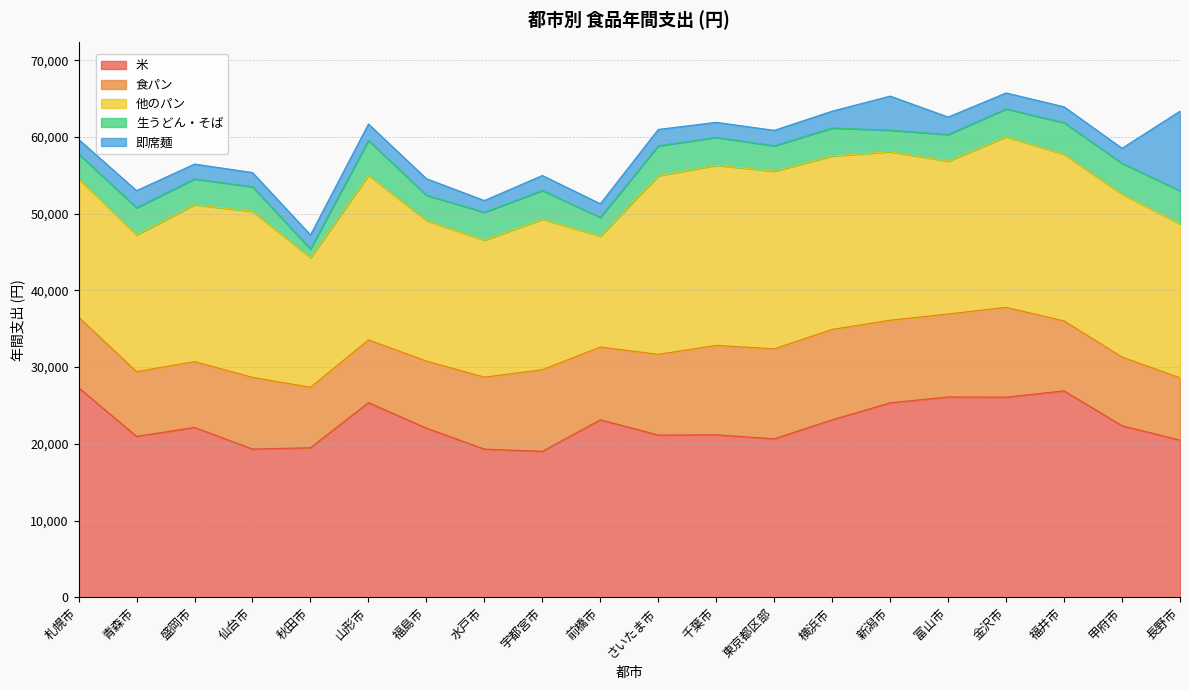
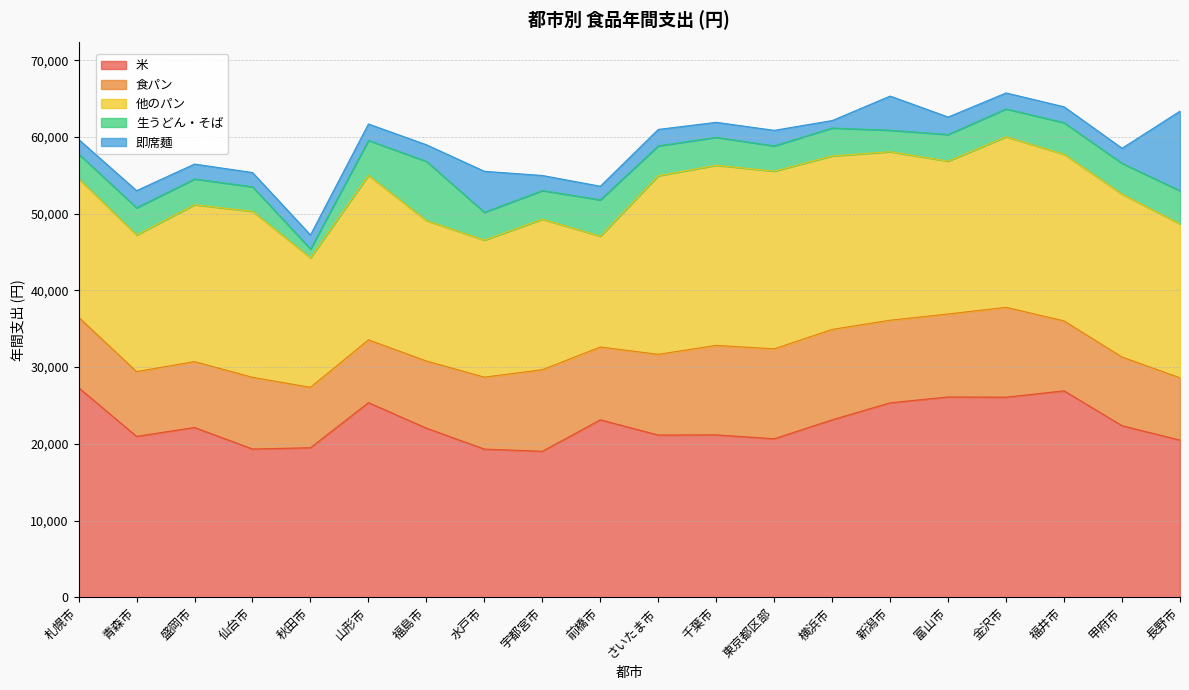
生うどん・そば, 福島市: 3,000 -> 8,000
即席麺, 水戸市: 2,000 -> 5,000
生うどん・そば, 前橋市: 2,000 -> 5,000
即席麺, 横浜市: 2,000 -> 1,000
